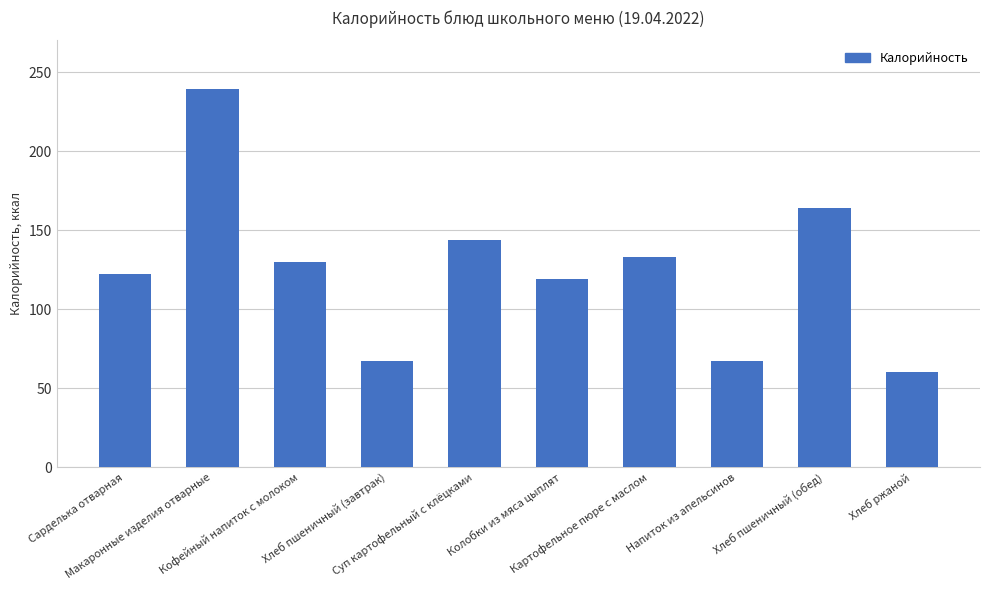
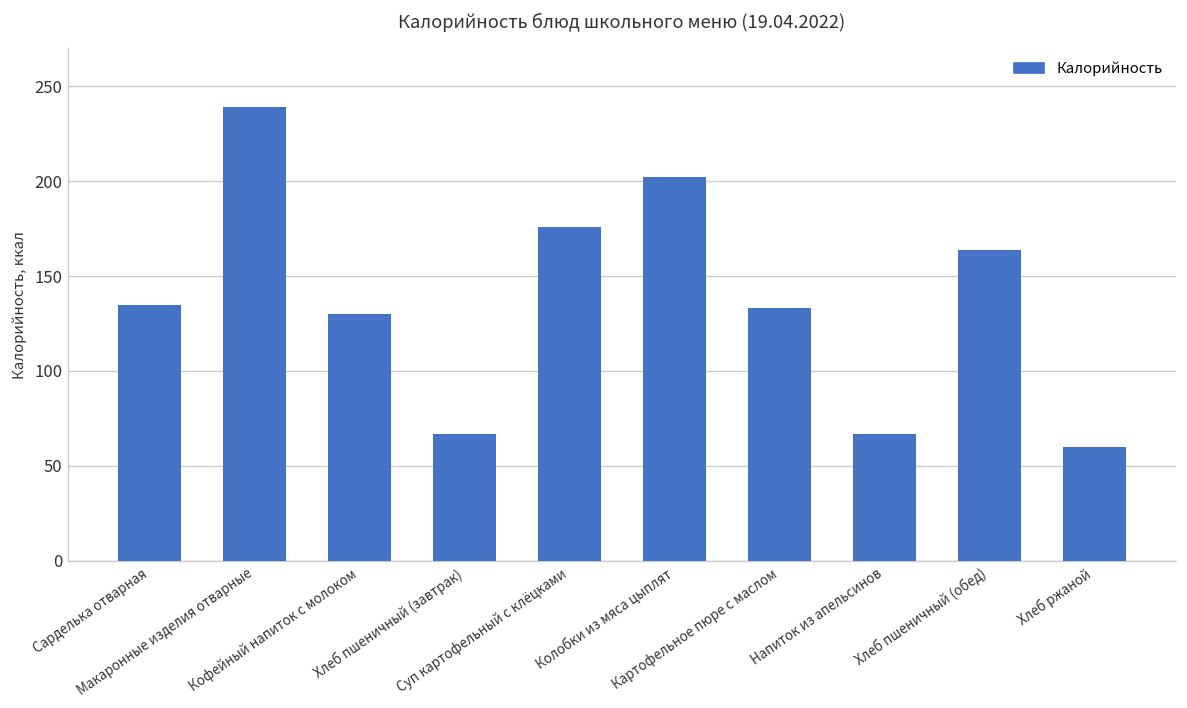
Сарделька отварная: 122 -> 135
Суп картофельный с клёцками: 144 -> 176
Колобки из мяса цыплят: 119 -> 202
